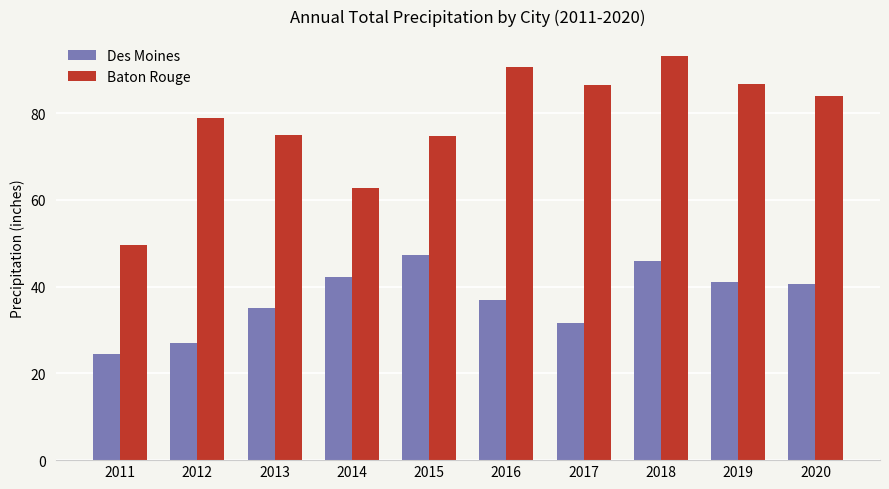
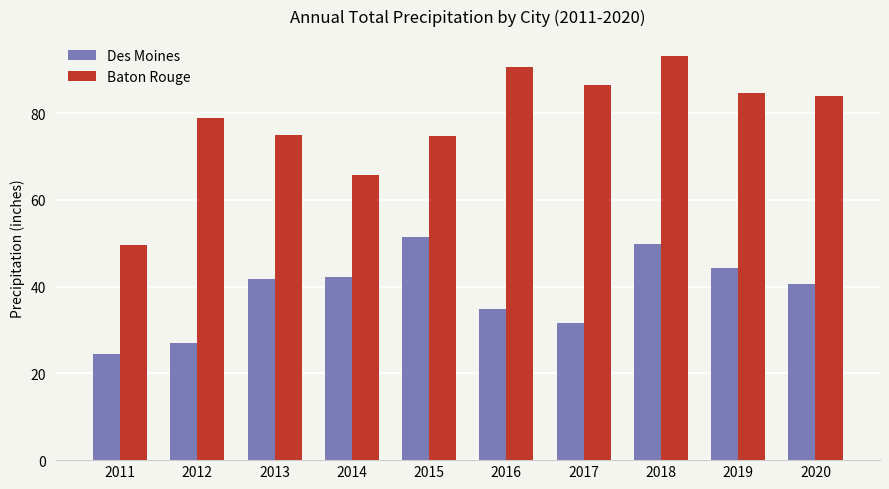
Des Moines, 2013: 35 -> 42
Baton Rouge, 2014: 63 -> 66
Des Moines, 2015: 47 -> 51
Des Moines, 2016: 37 -> 35
Des Moines, 2018: 46 -> 50
Des Moines, 2019: 41 -> 44
Baton Rouge, 2019: 87 -> 85
